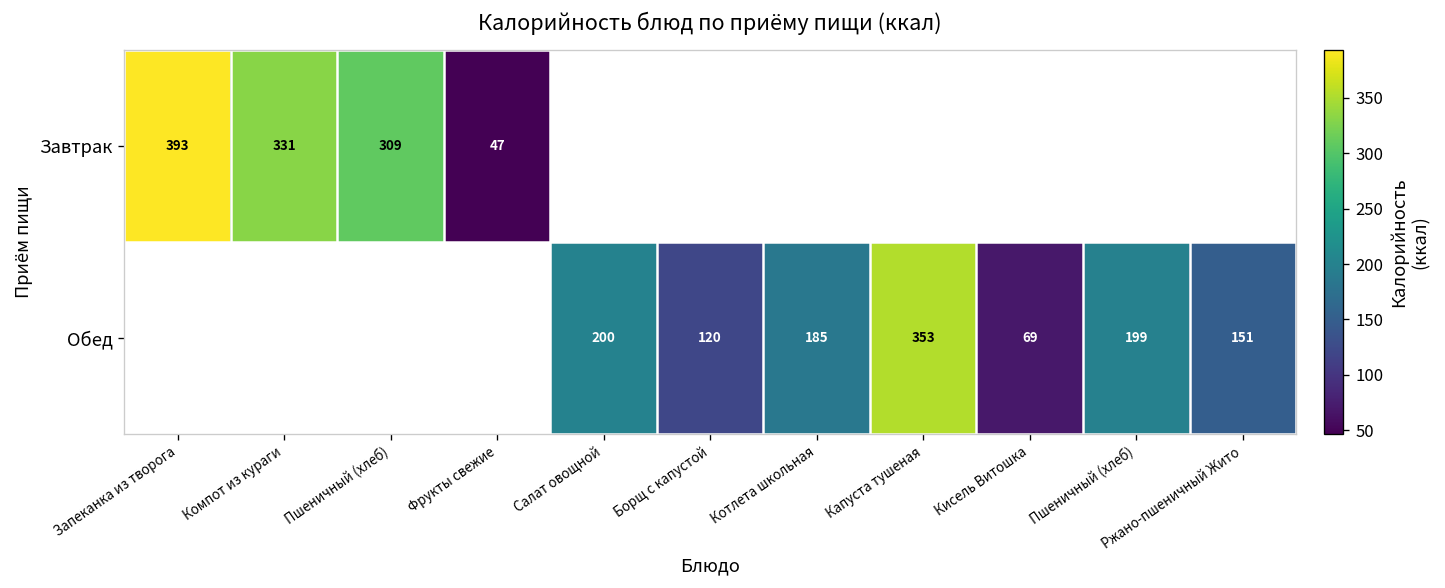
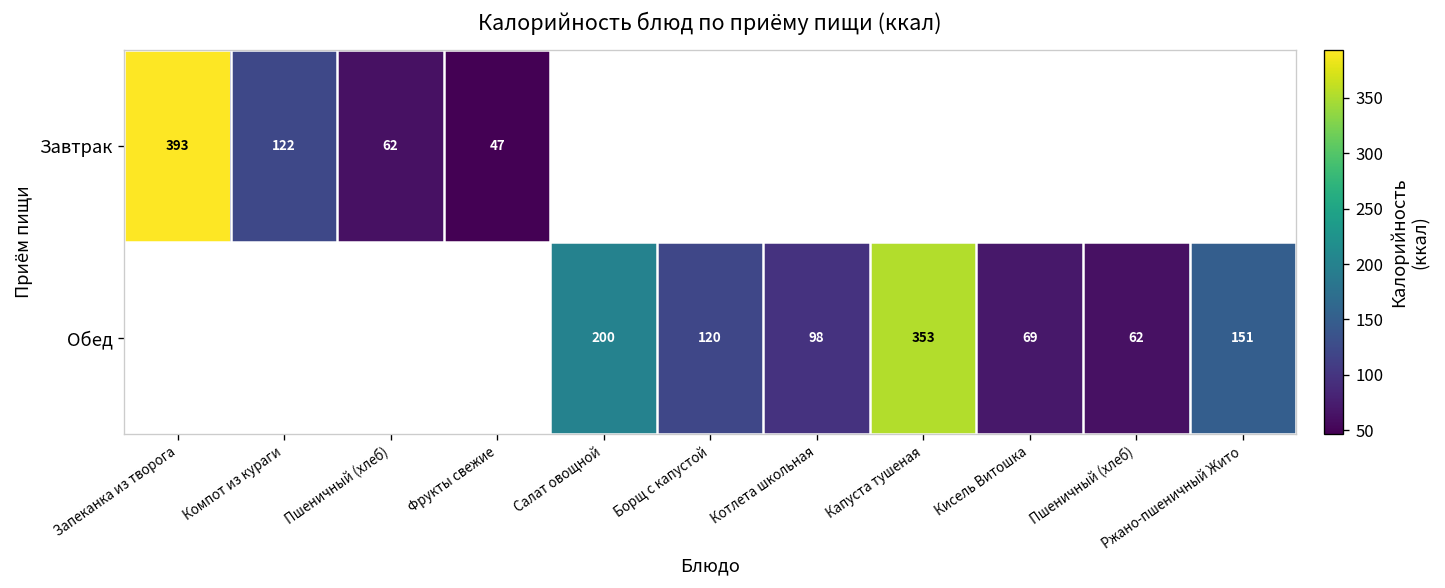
Завтрак, Компот из кураги: 331 -> 122
Завтрак, Пшеничный (хлеб): 309 -> 62
Обед, Котлета школьная: 185 -> 98
Обед, Пшеничный (хлеб): 199 -> 62
